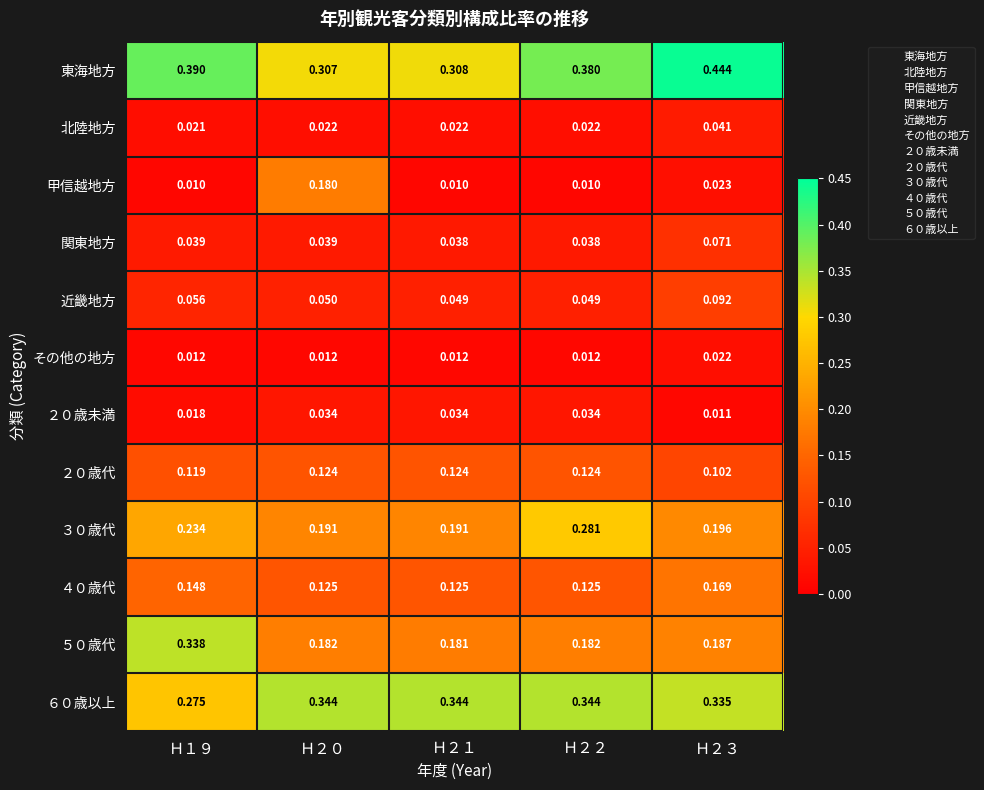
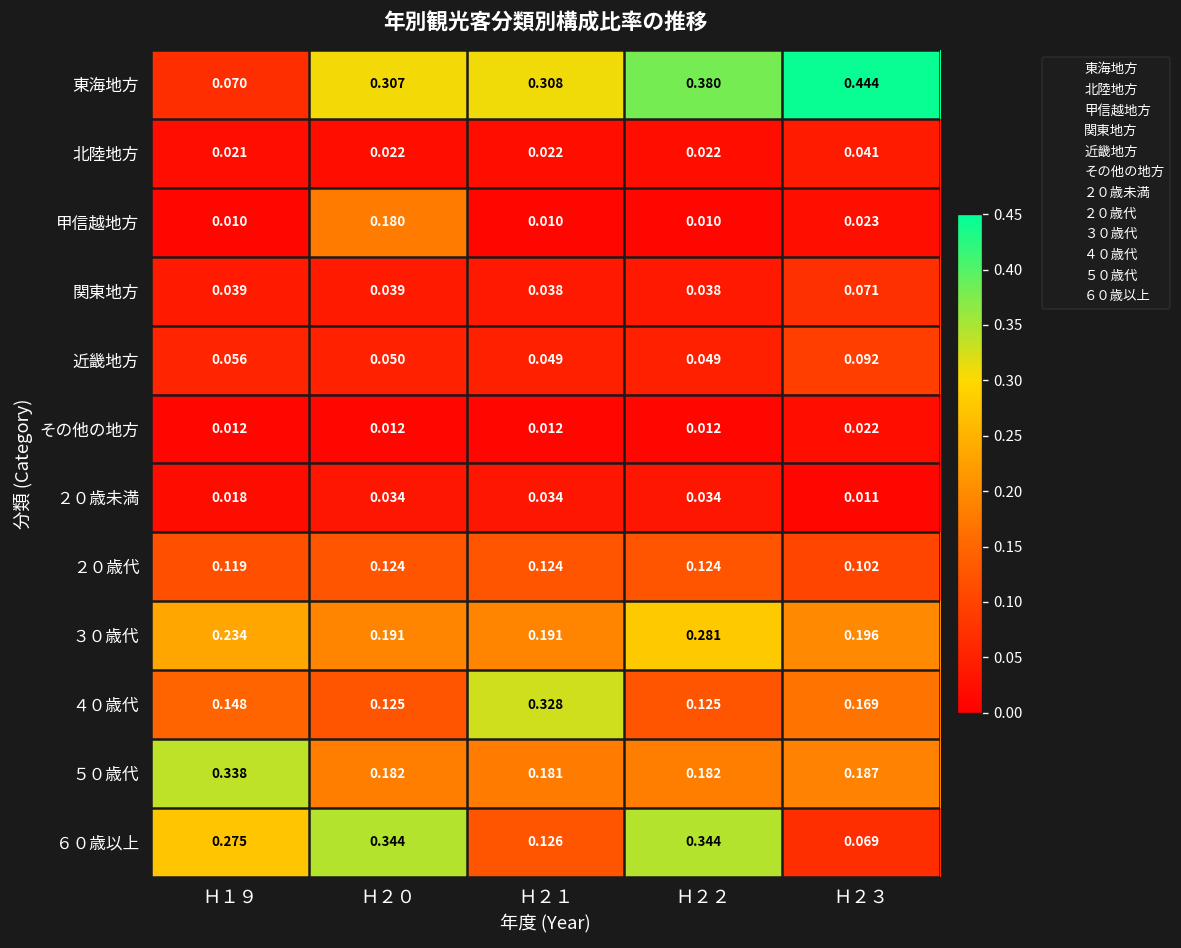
東海地方, Ｈ１９: 0.390 -> 0.070
４０歳代, Ｈ２１: 0.125 -> 0.328
６０歳以上, Ｈ２１: 0.344 -> 0.126
６０歳以上, Ｈ２３: 0.335 -> 0.069
